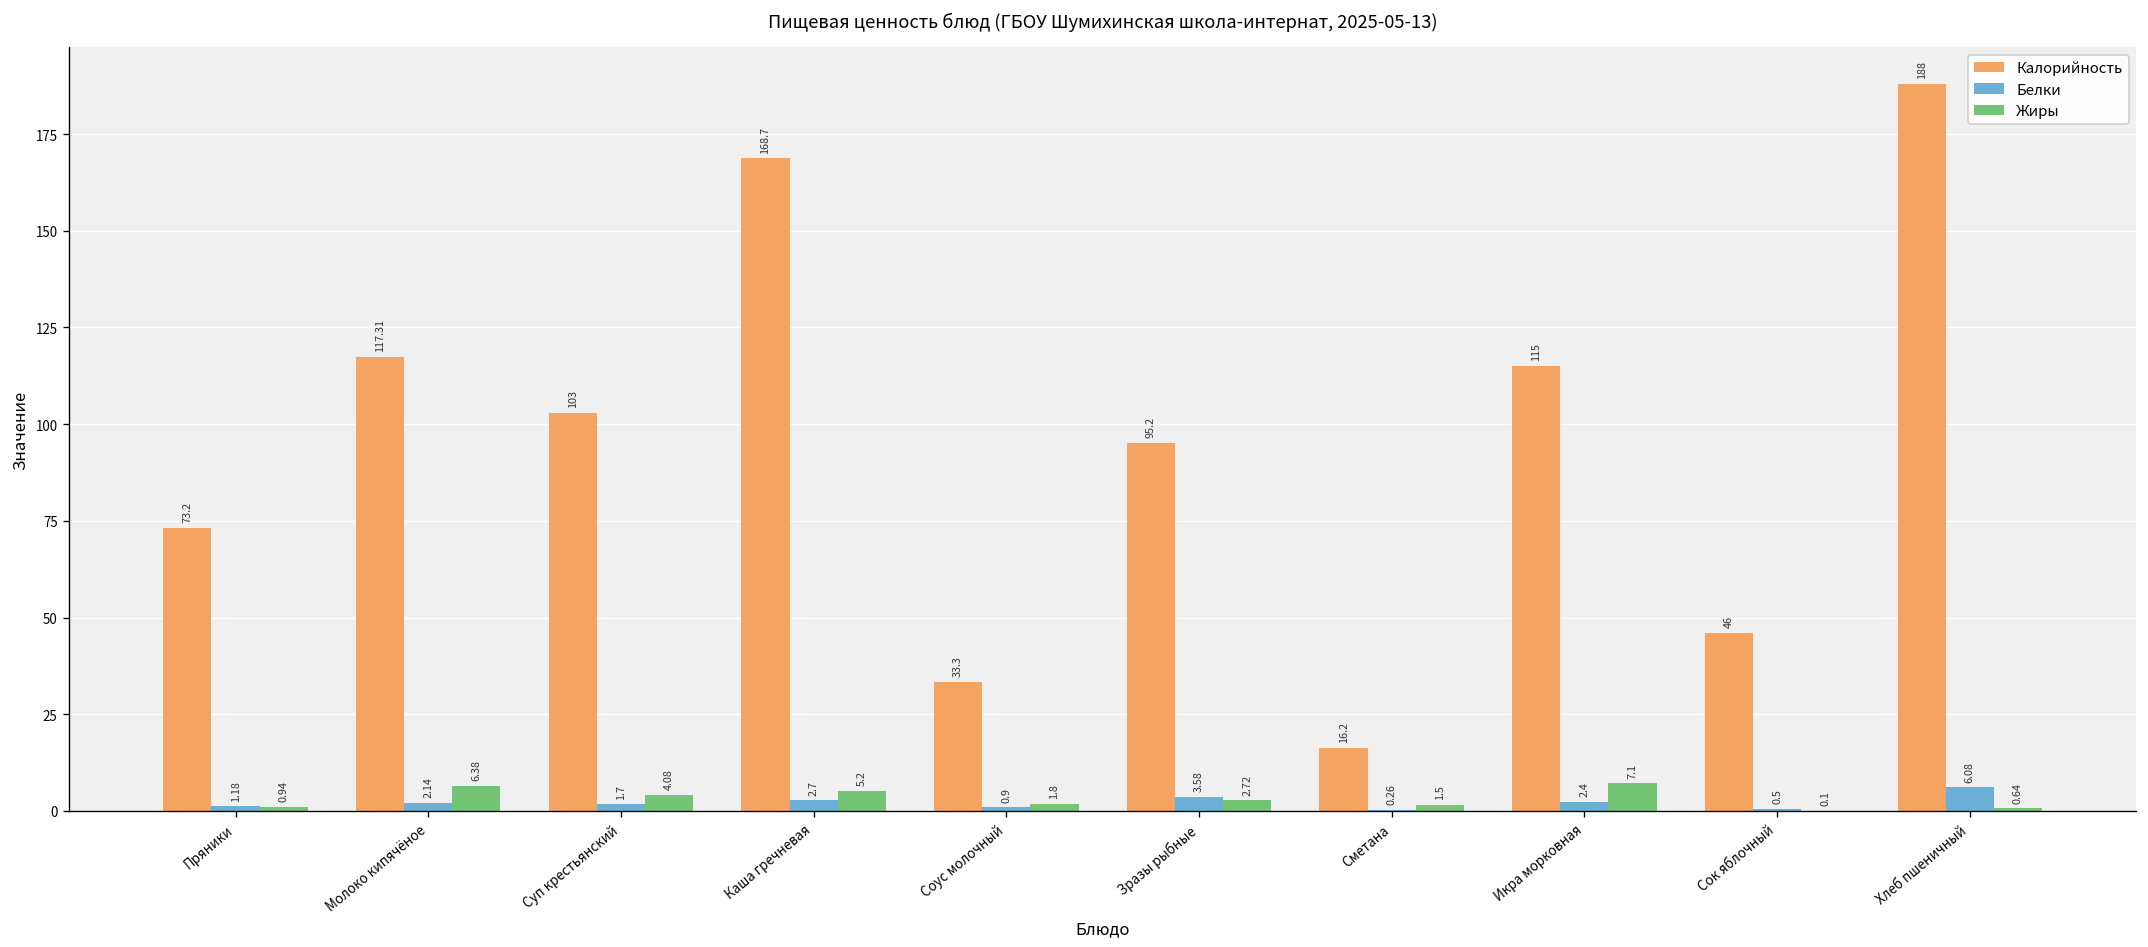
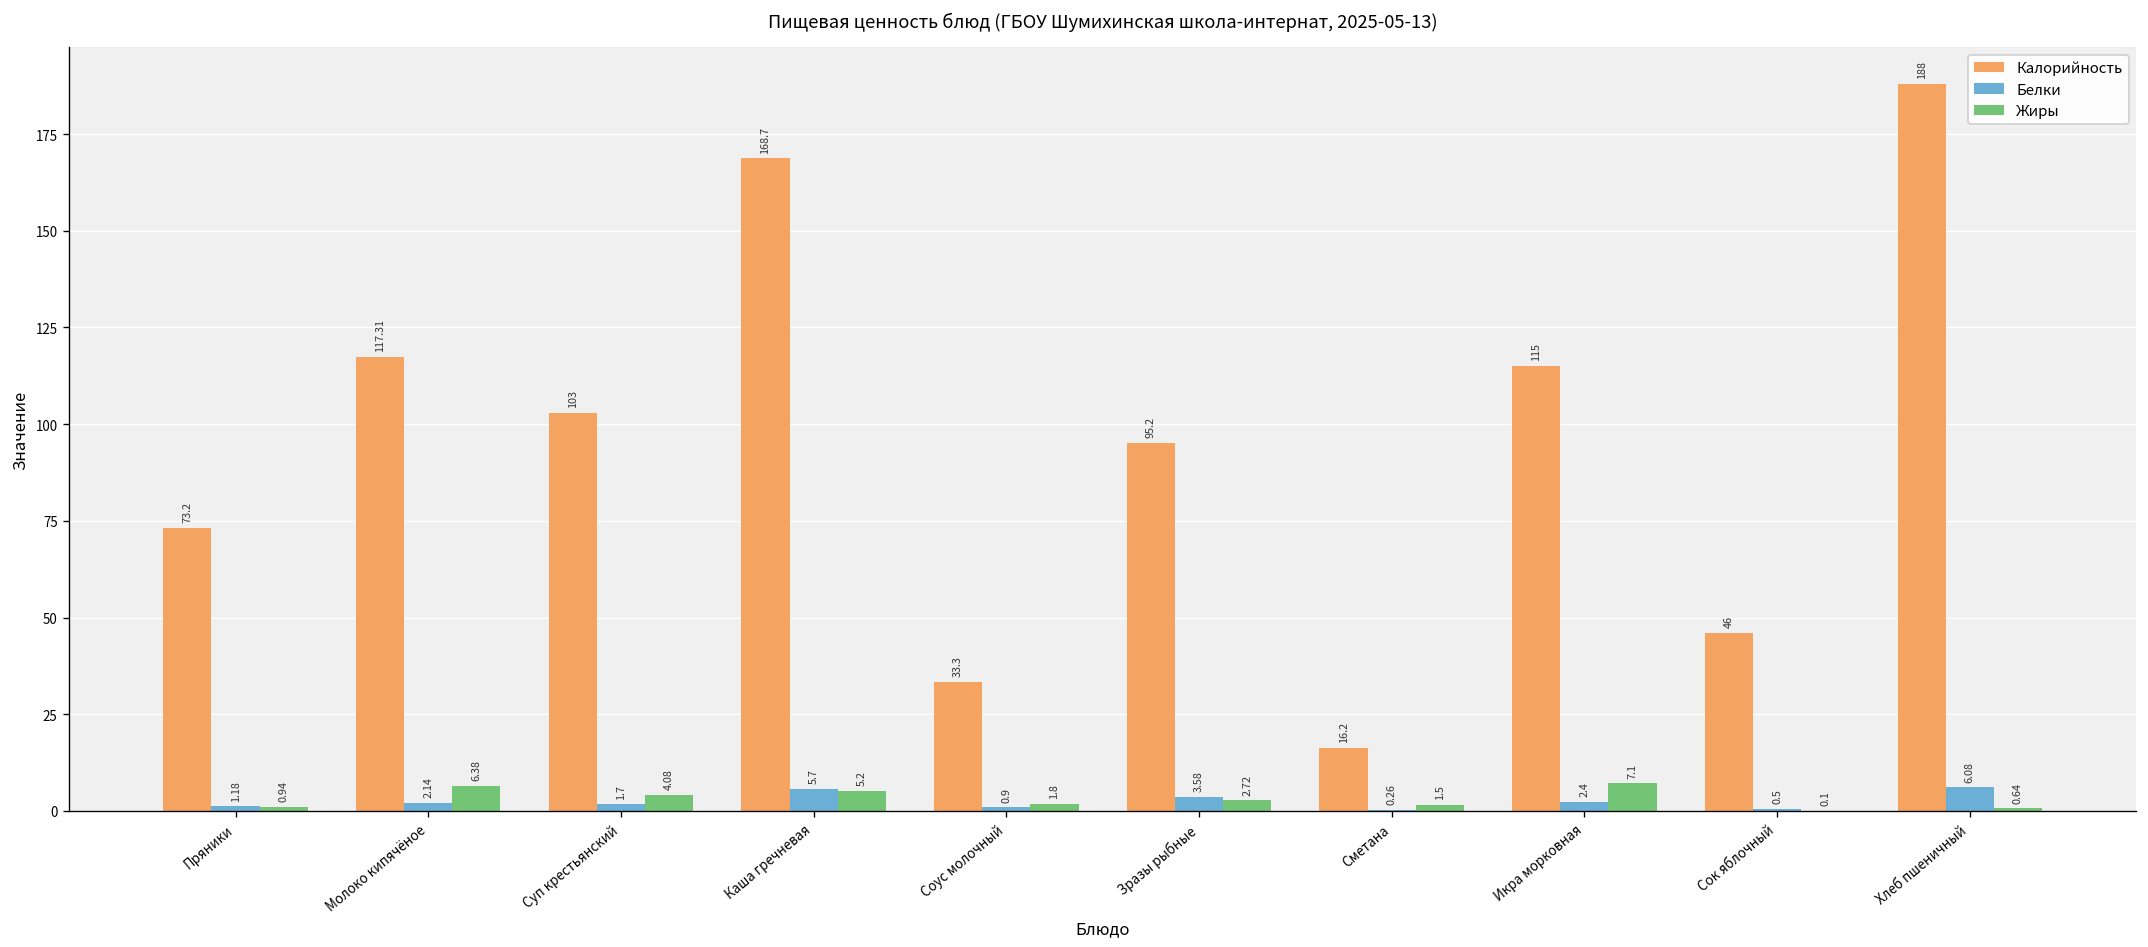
Белки, Каша гречневая: 2.7 -> 5.7
